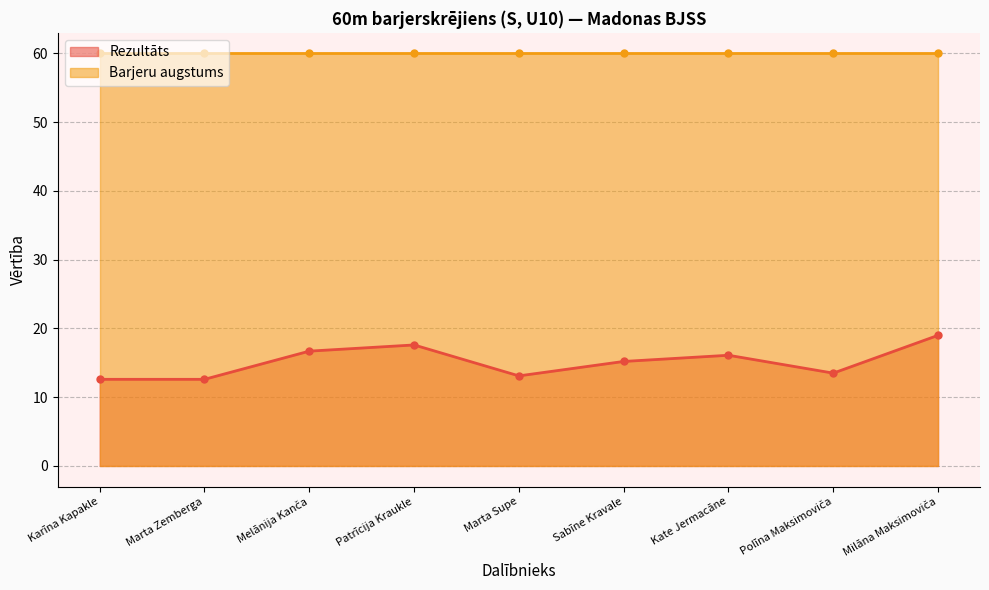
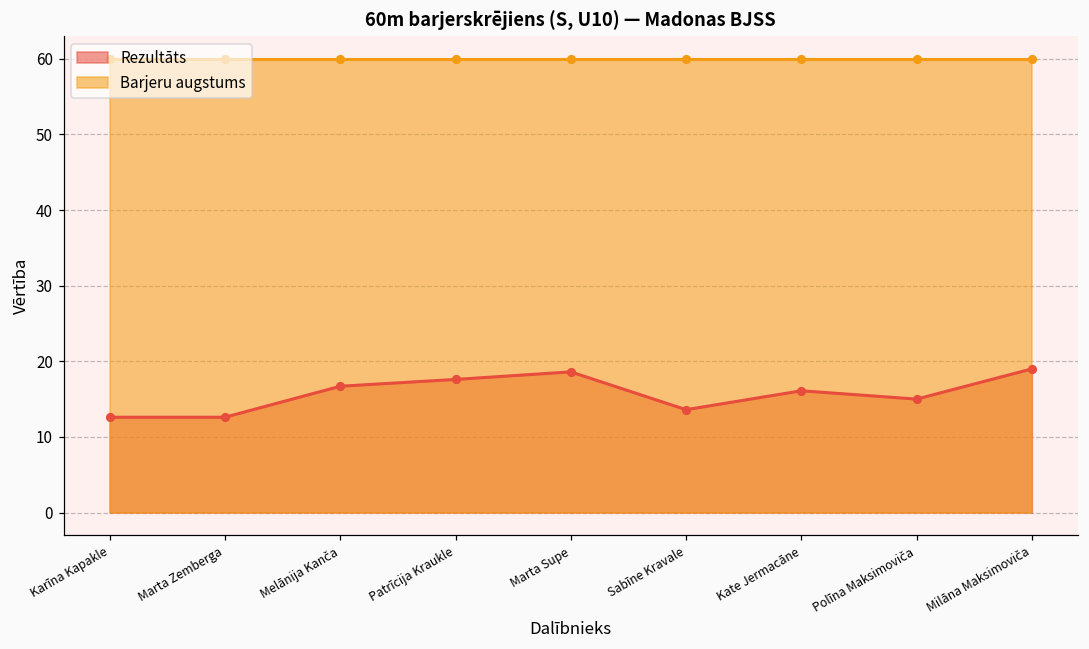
Rezultāts, Marta Supe: 13 -> 19
Rezultāts, Sabīne Kravale: 15 -> 14
Rezultāts, Polīna Maksimoviča: 14 -> 15
